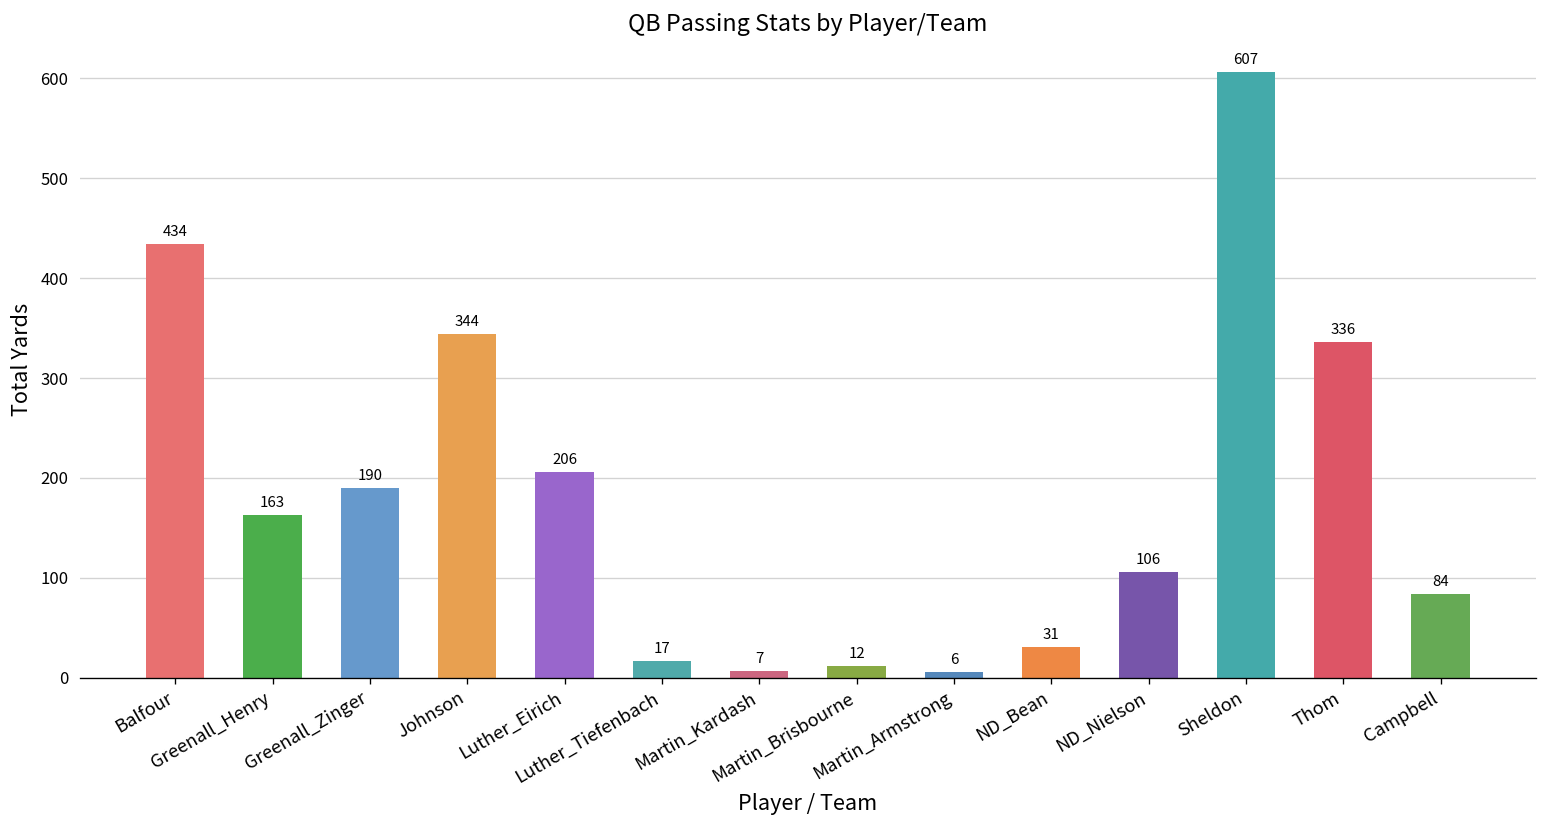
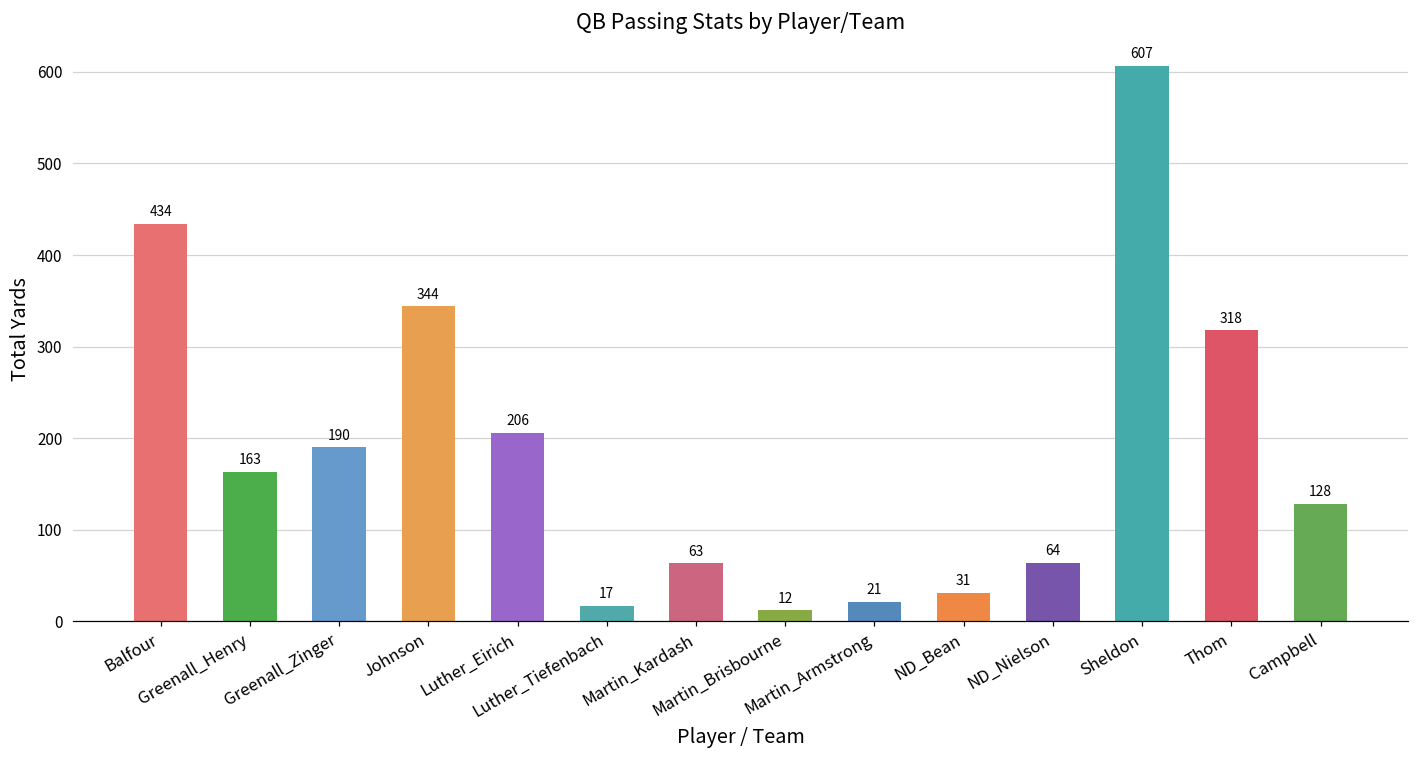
Martin_Kardash: 7 -> 63
Martin_Armstrong: 6 -> 21
ND_Nielson: 106 -> 64
Thom: 336 -> 318
Campbell: 84 -> 128
